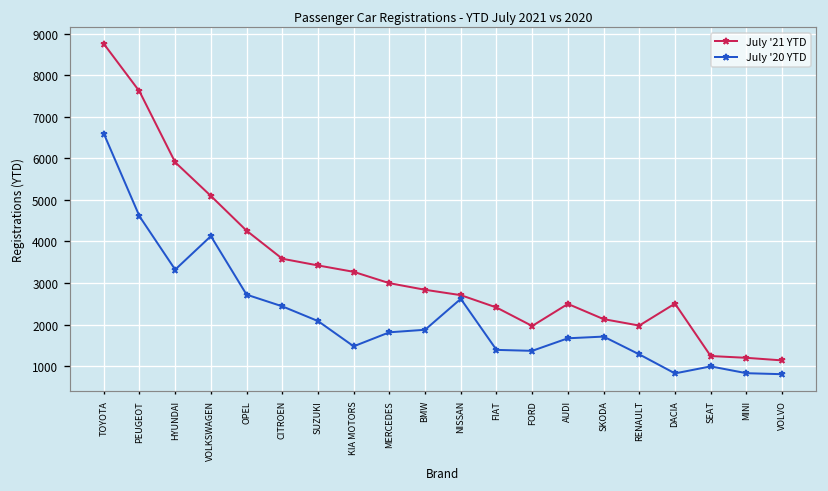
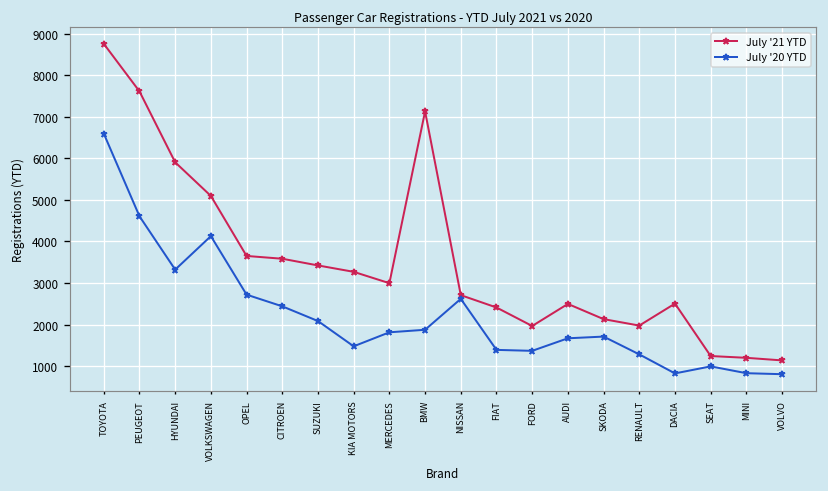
July '21 YTD, OPEL: 4300 -> 3700
July '21 YTD, BMW: 2800 -> 7100
